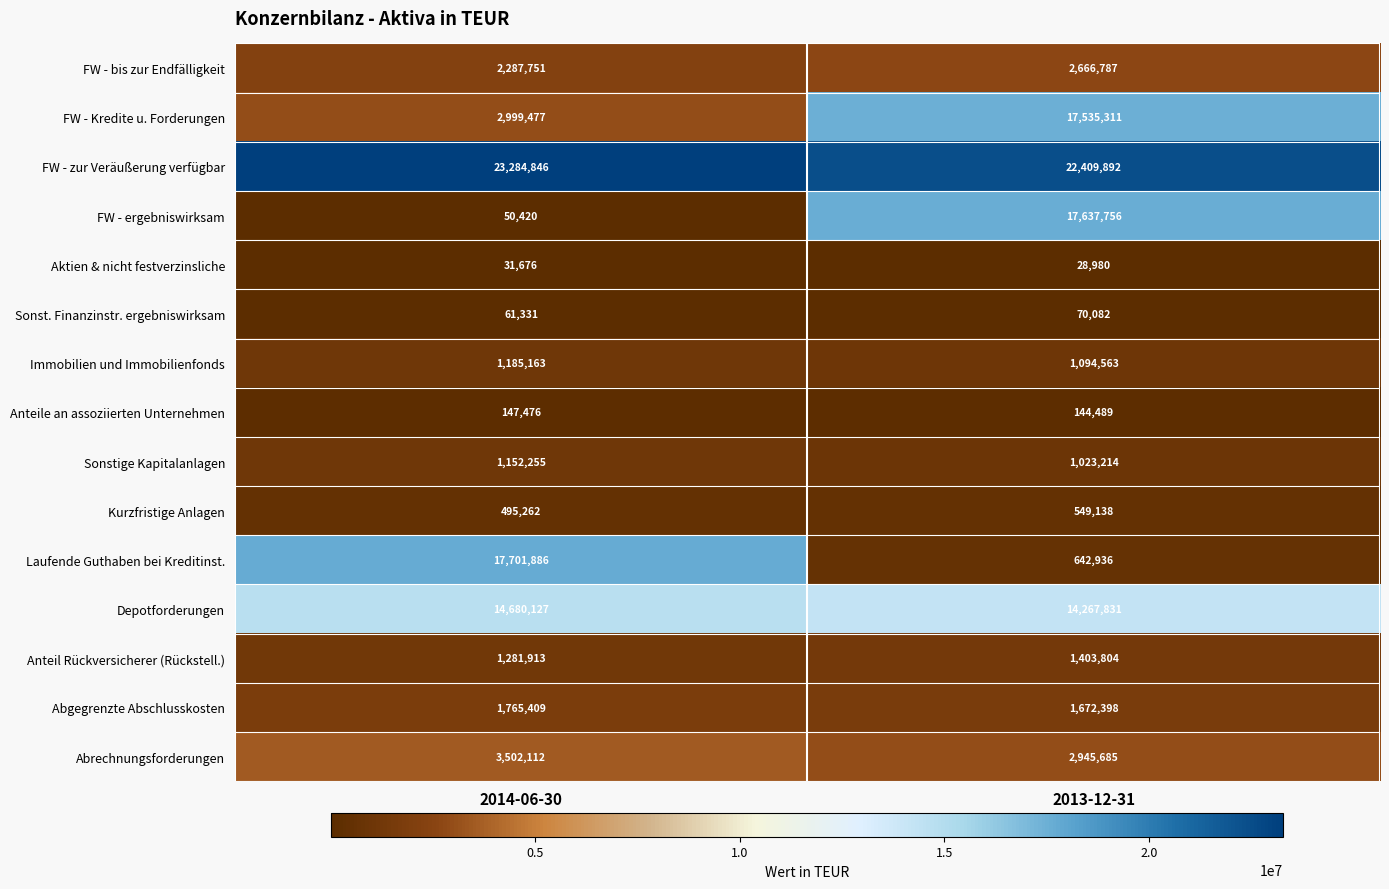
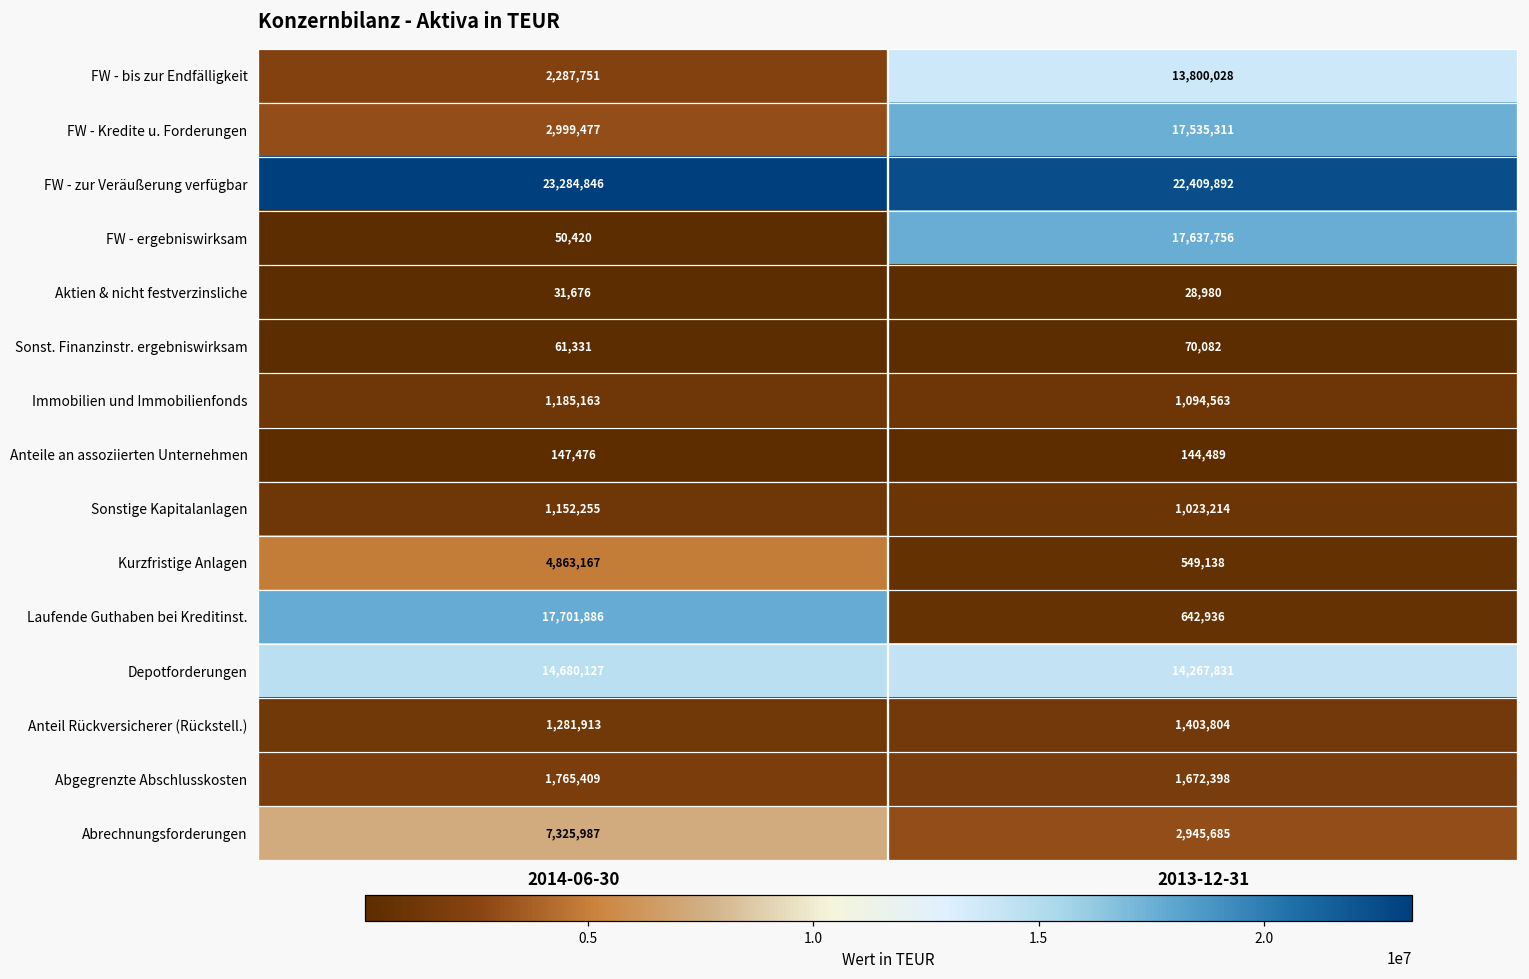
FW - bis zur Endfälligkeit, 2013-12-31: 2,666,787 -> 13,800,028
Kurzfristige Anlagen, 2014-06-30: 495,262 -> 4,863,167
Abrechnungsforderungen, 2014-06-30: 3,502,112 -> 7,325,987
